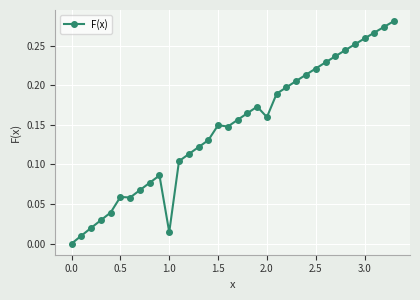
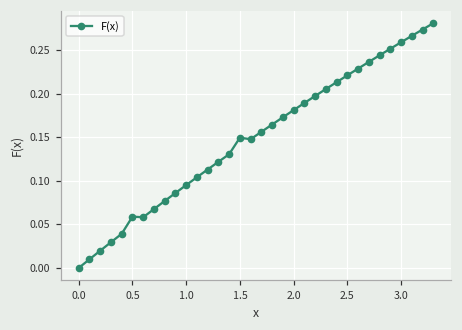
1.0: 0.01 -> 0.10
2.0: 0.16 -> 0.18
